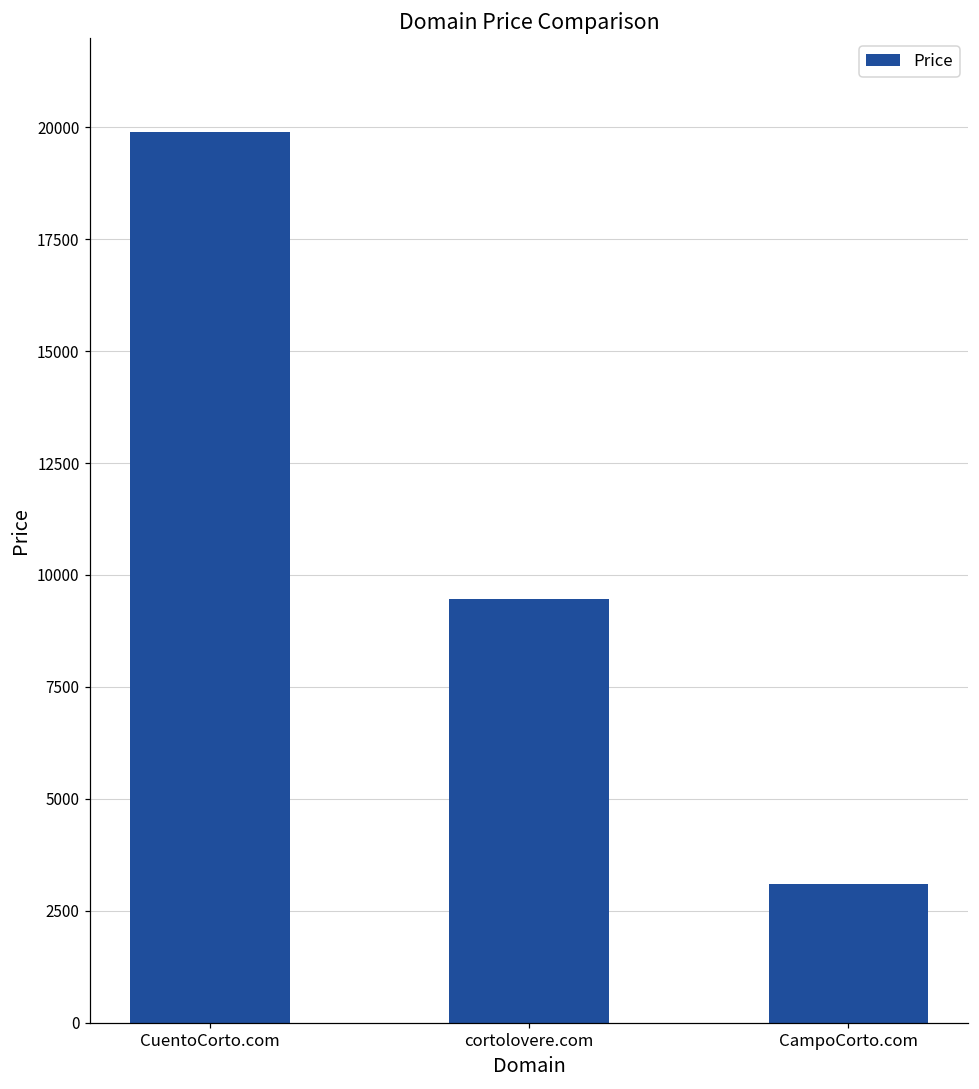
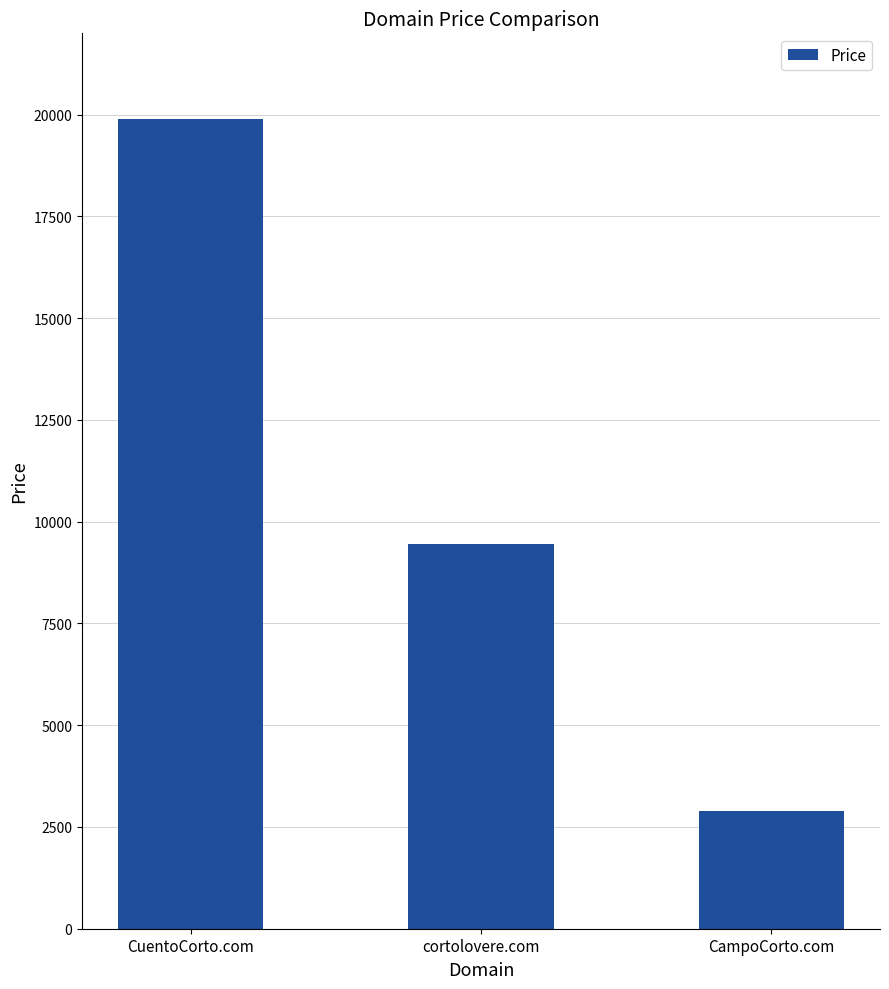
CampoCorto.com: 3100 -> 2900
